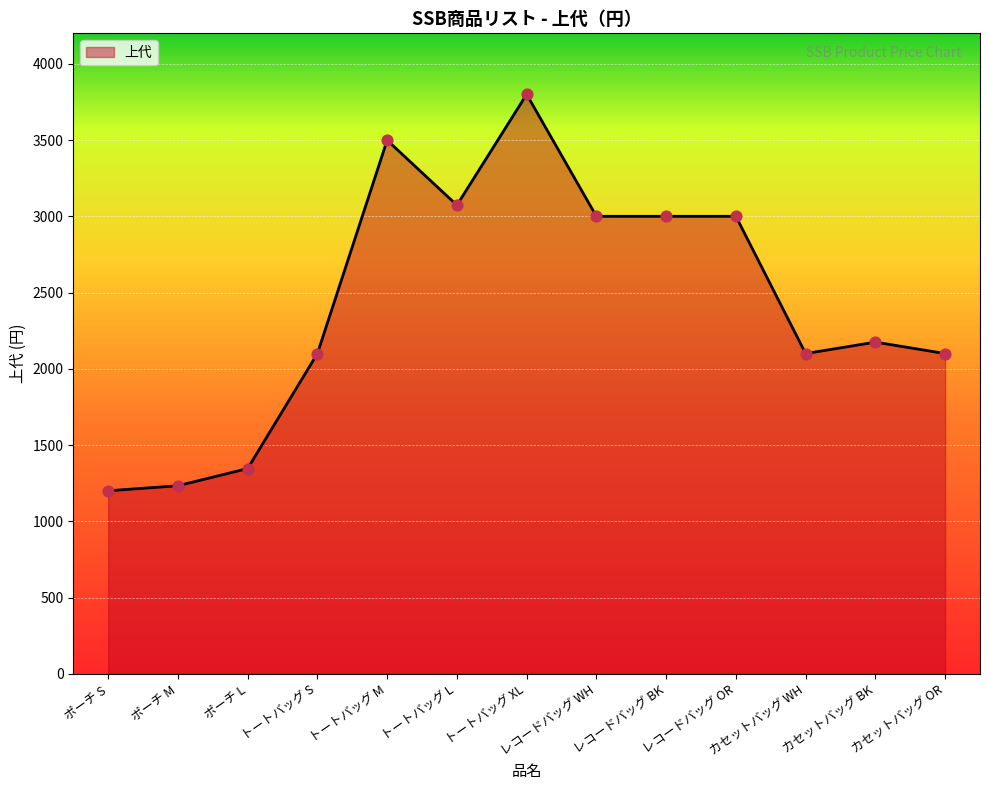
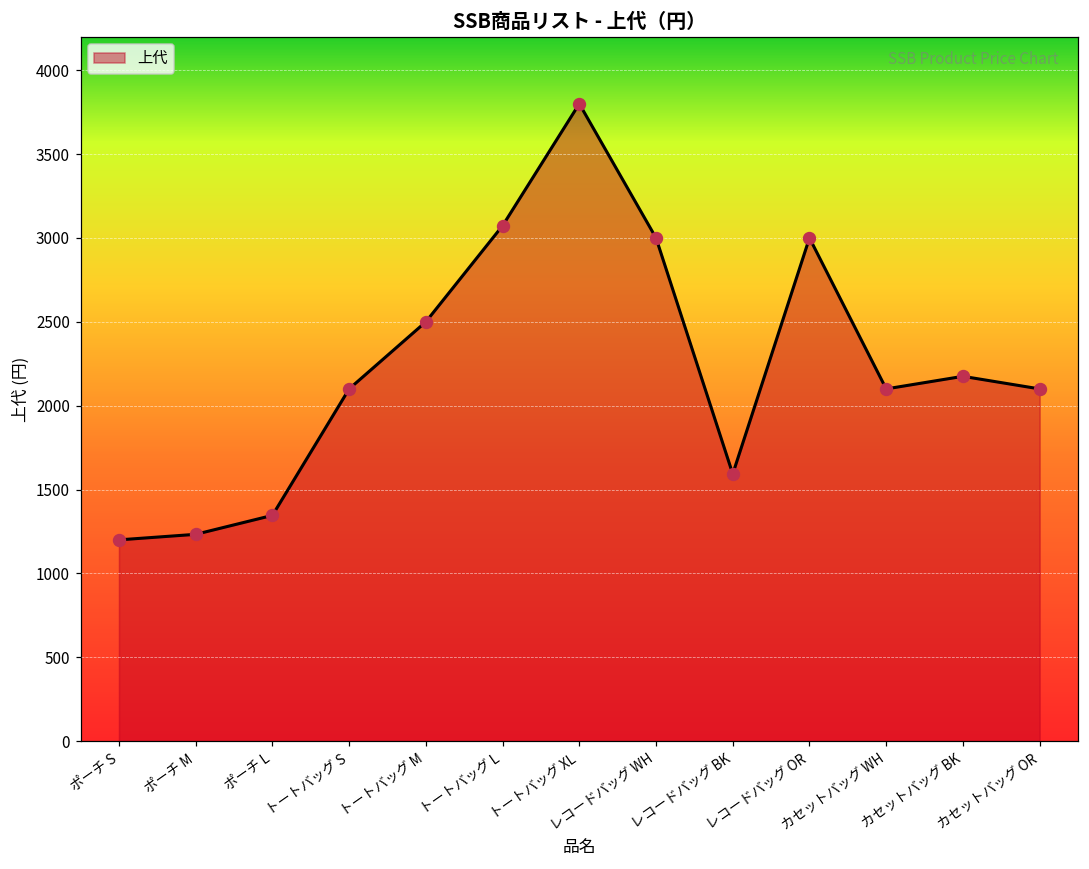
トートバッグ M: 3500 -> 2500
レコードバッグ BK: 3000 -> 1590
